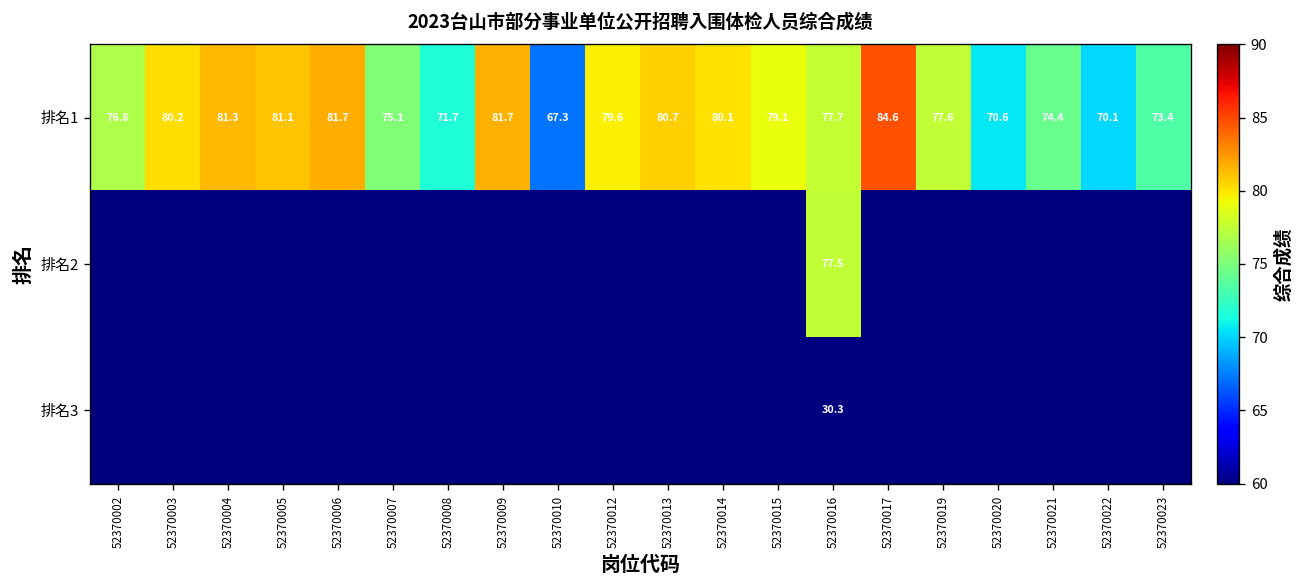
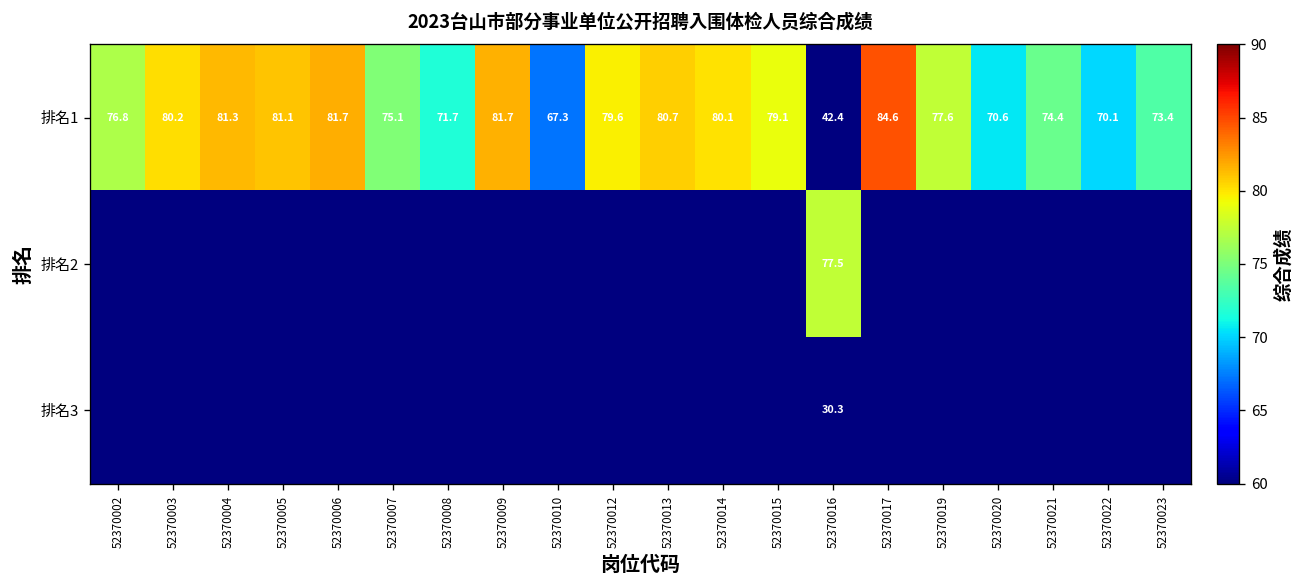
排名1, 52370016: 77.7 -> 42.4
